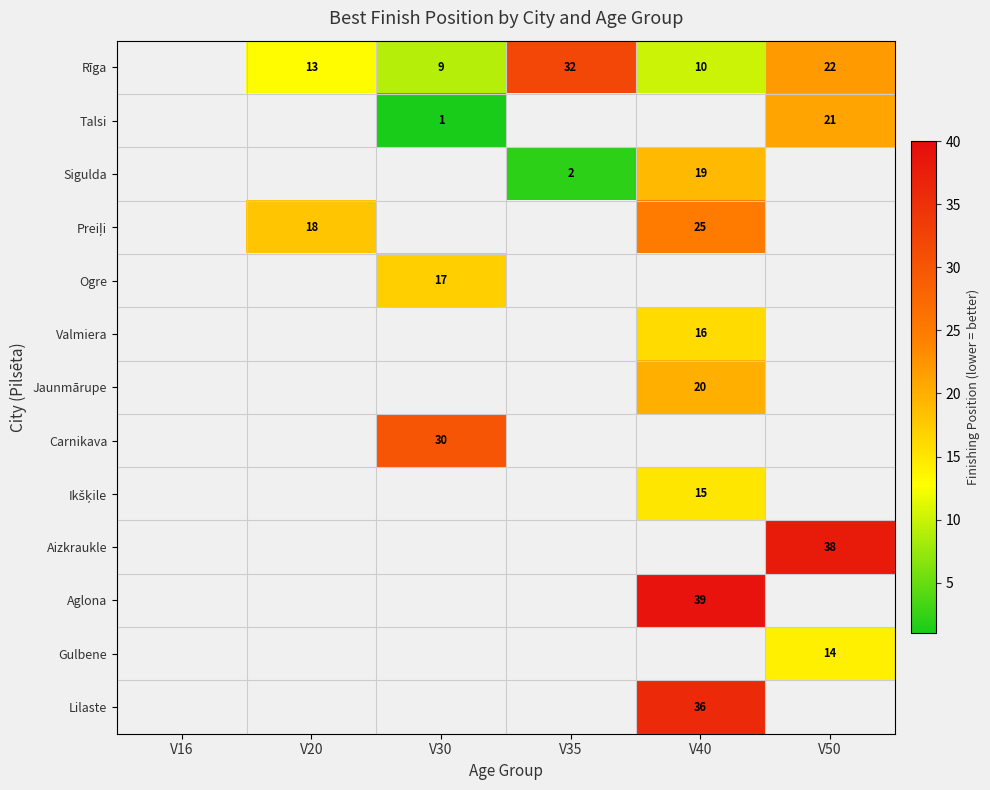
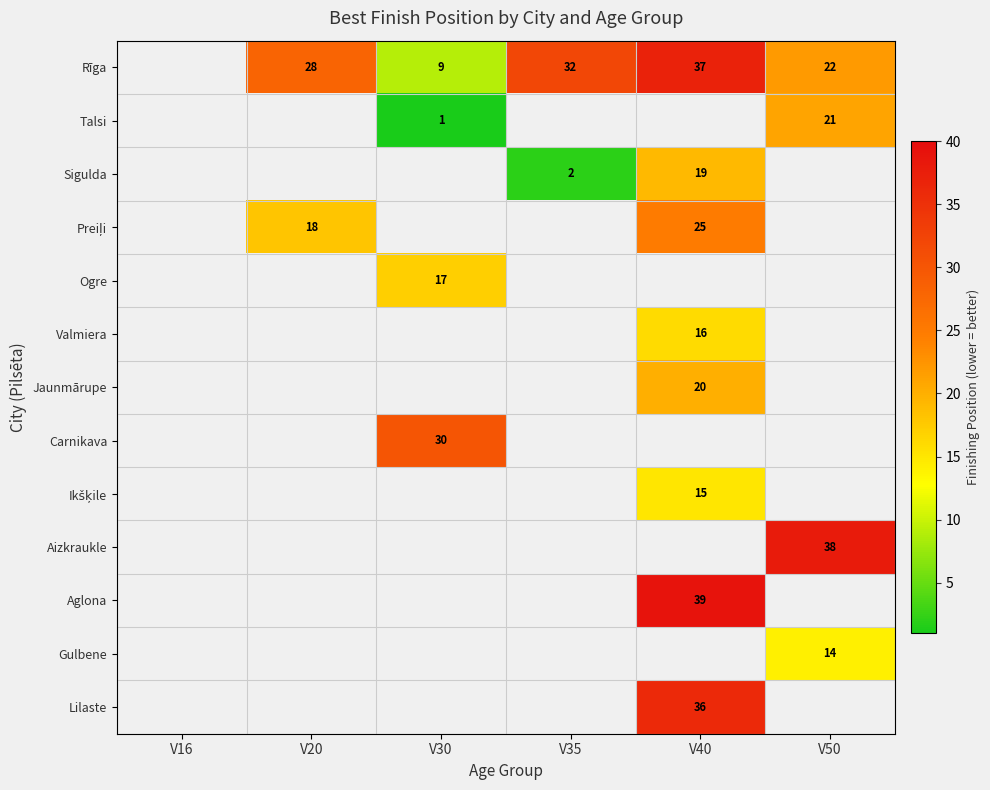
Rīga, V20: 13 -> 28
Rīga, V40: 10 -> 37
